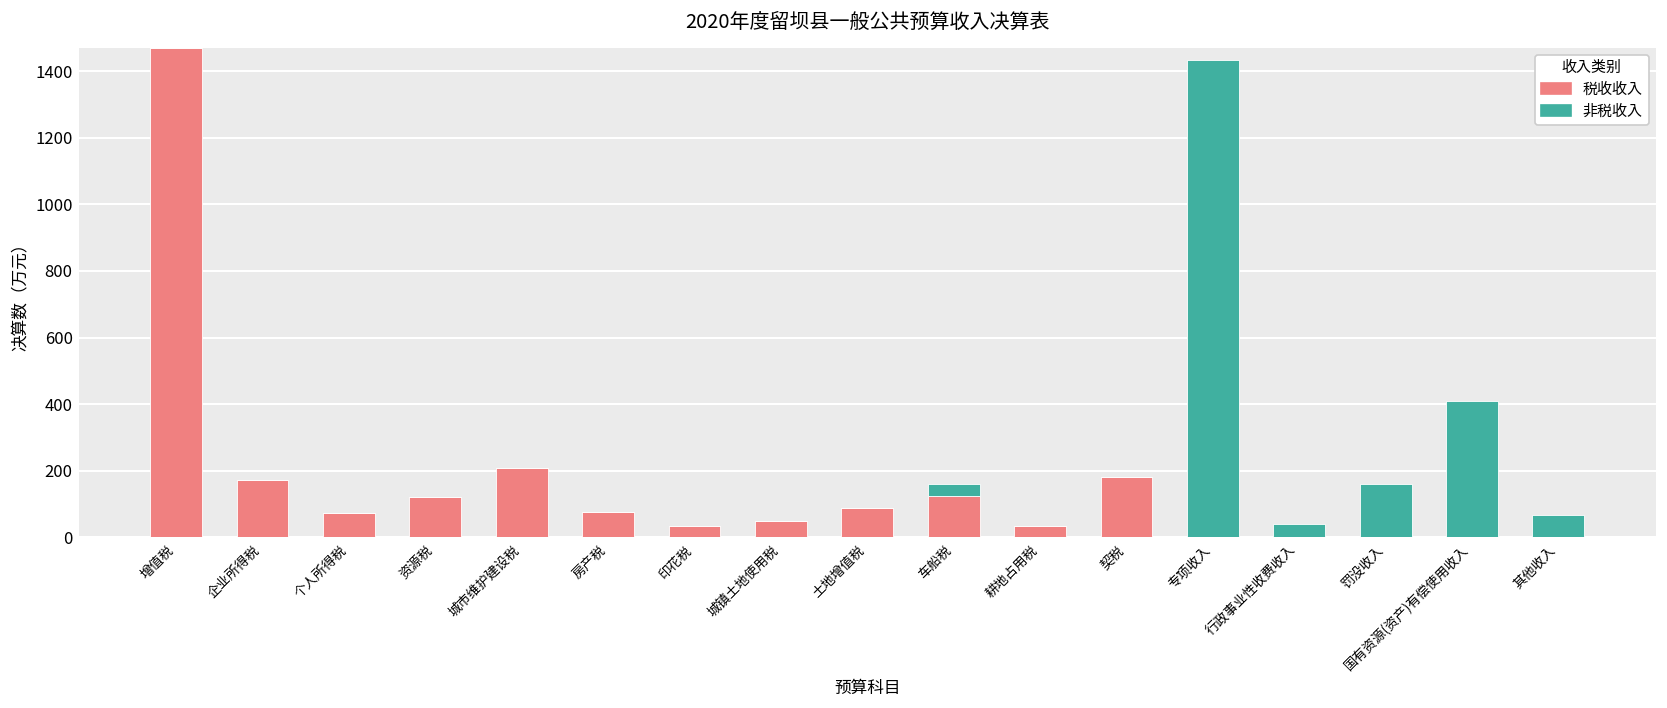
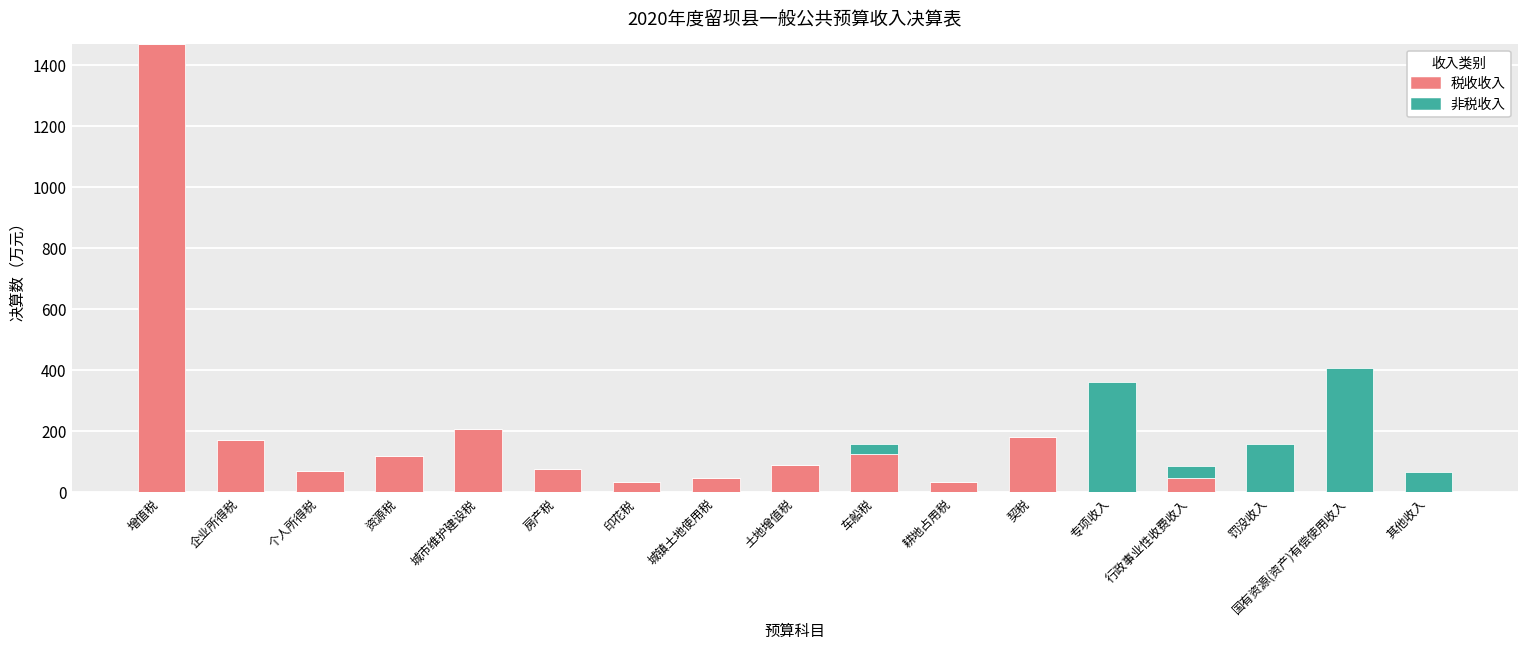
非税收入, 专项收入: 1440 -> 360
税收收入, 行政事业性收费收入: 0 -> 50
